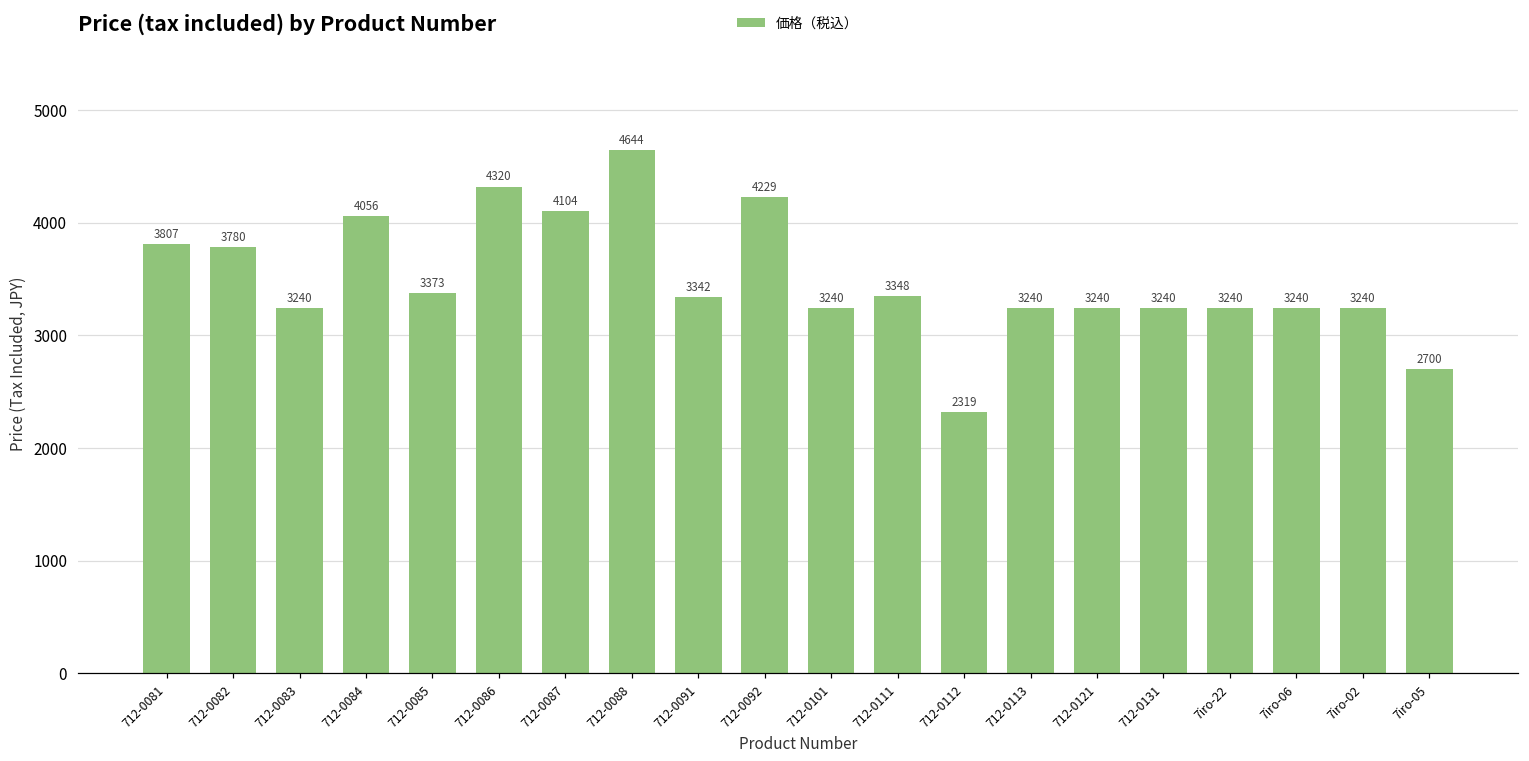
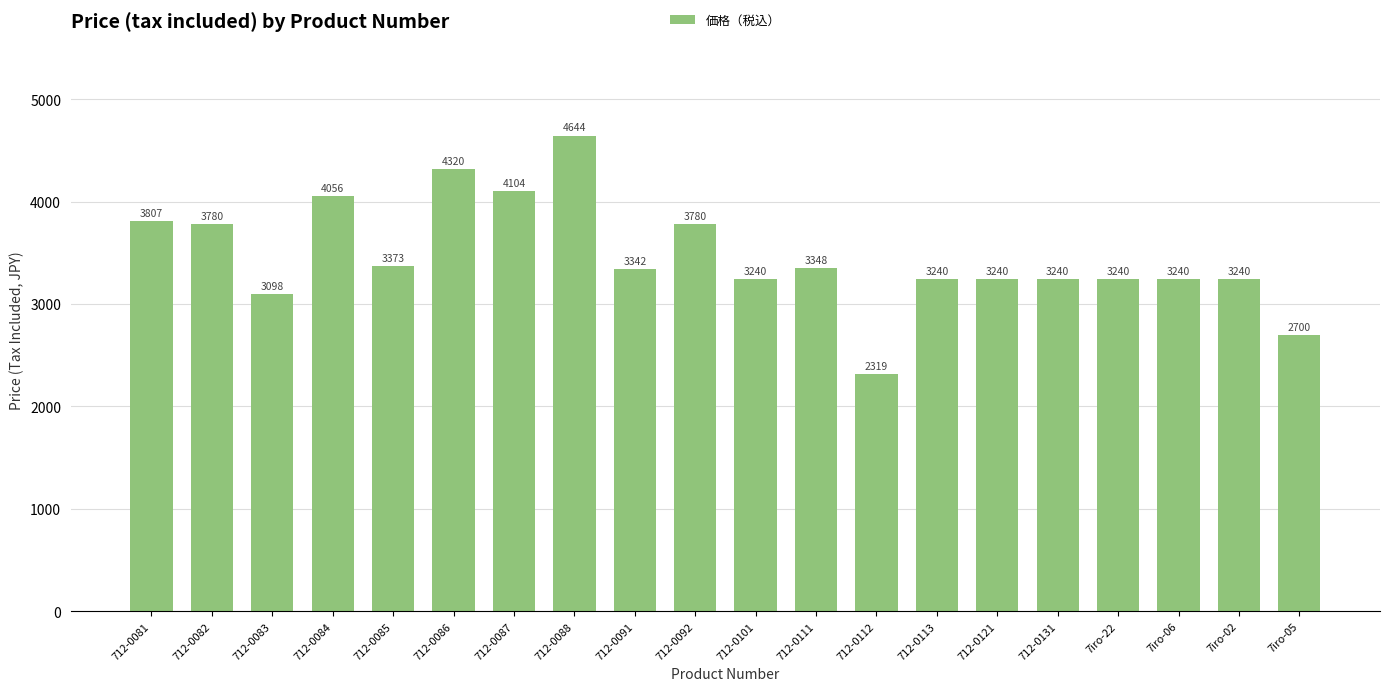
712-0083: 3240 -> 3098
712-0092: 4229 -> 3780
